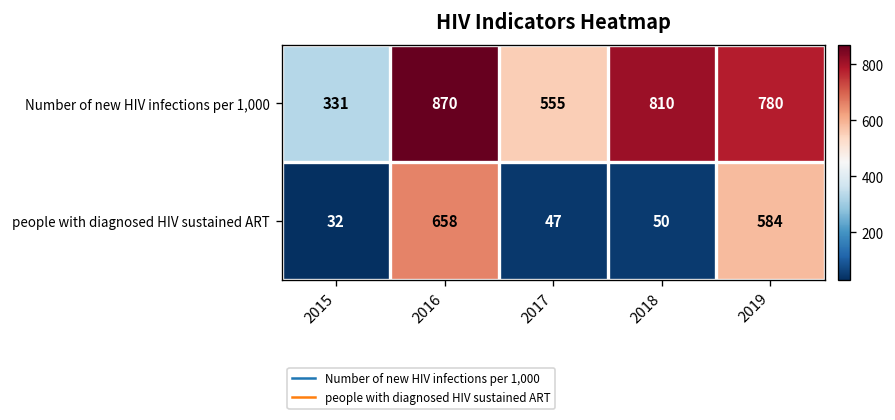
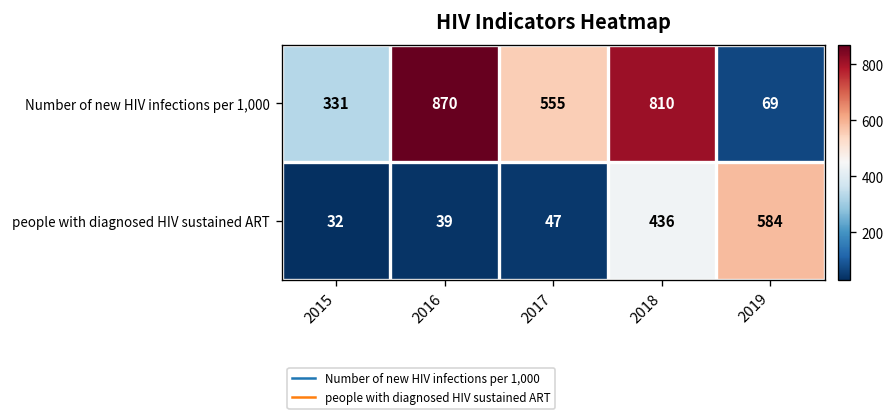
Number of new HIV infections per 1,000, 2019: 780 -> 69
people with diagnosed HIV sustained ART, 2016: 658 -> 39
people with diagnosed HIV sustained ART, 2018: 50 -> 436
